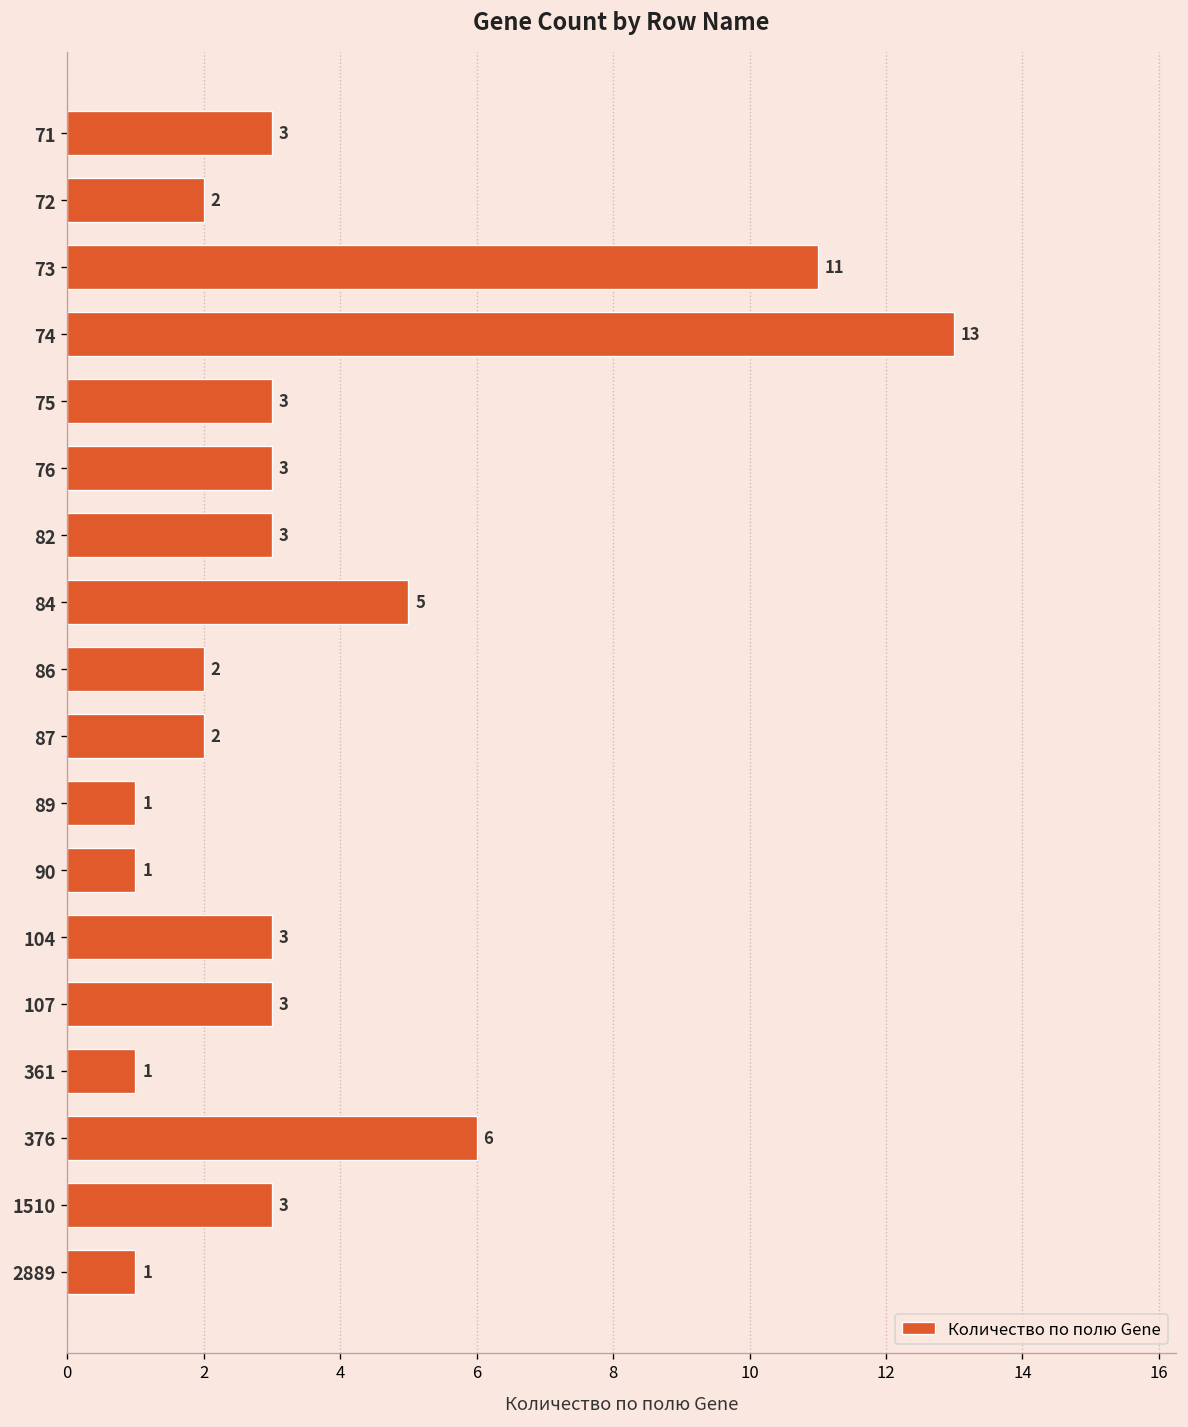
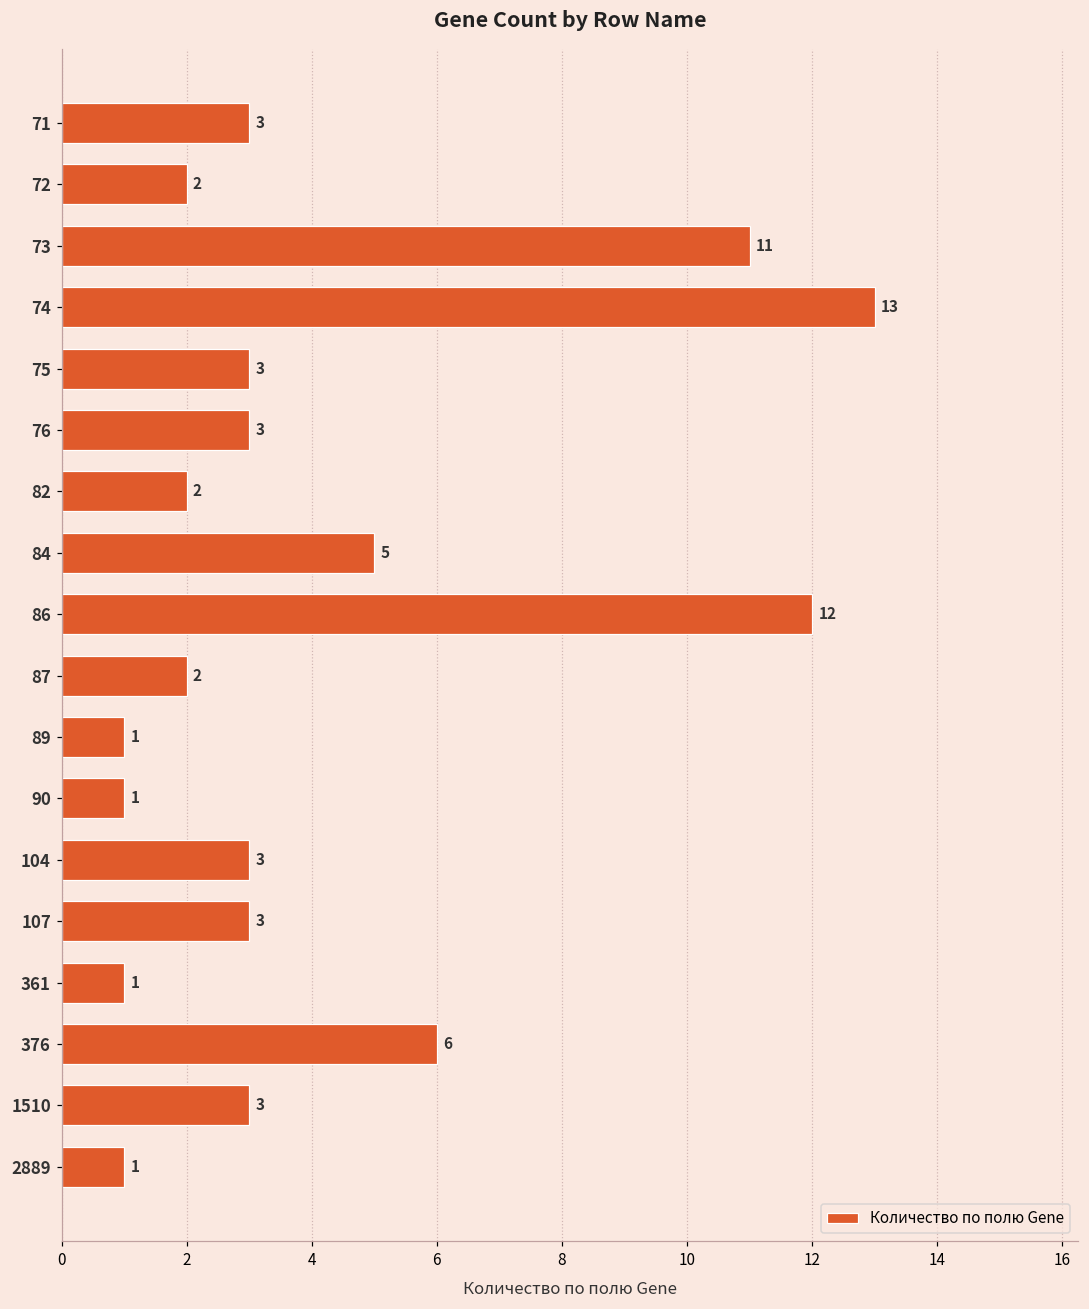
82: 3 -> 2
86: 2 -> 12
